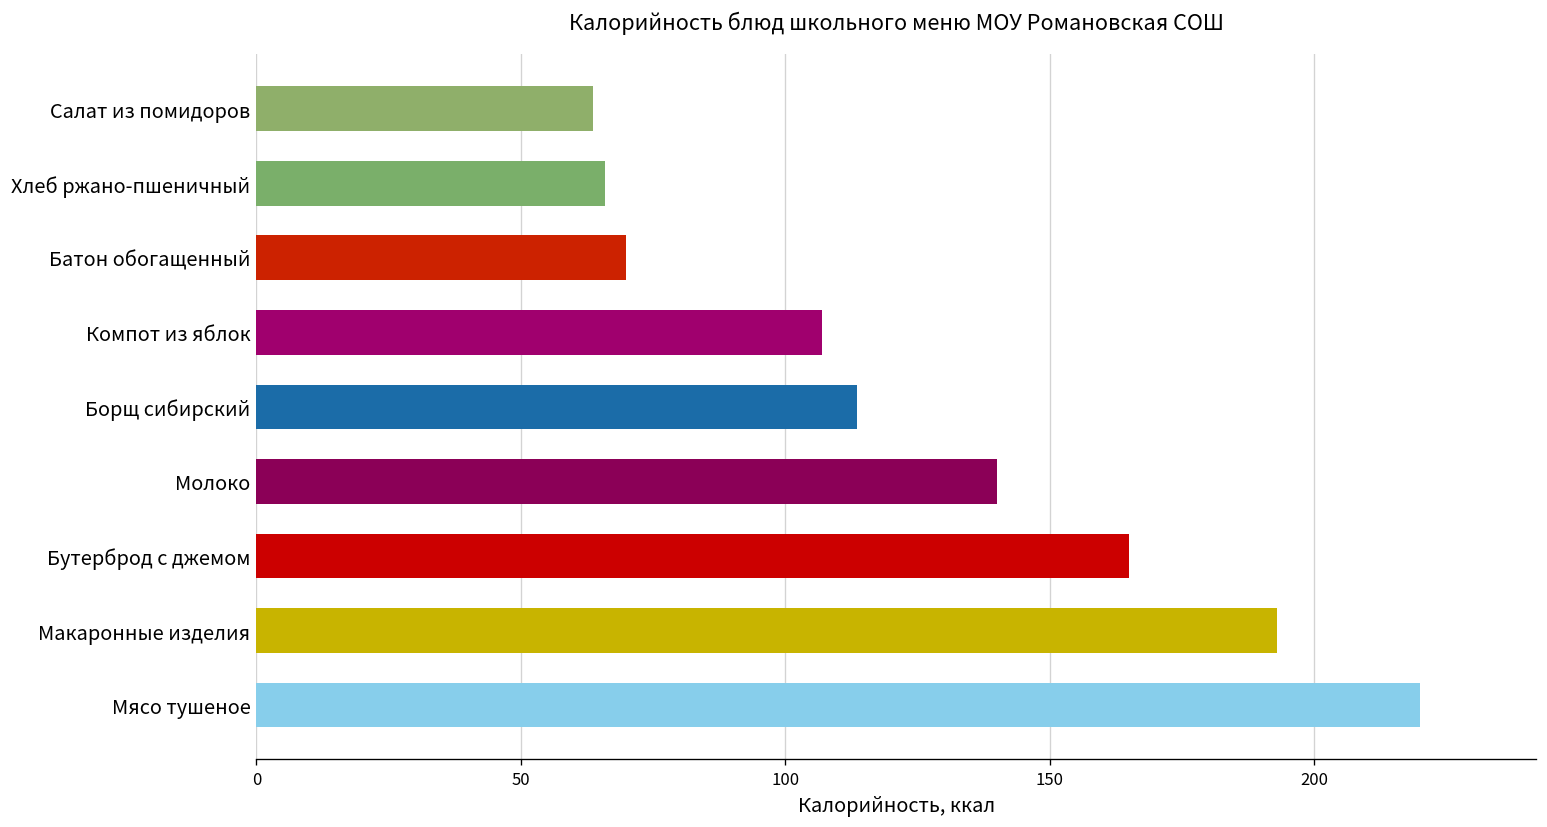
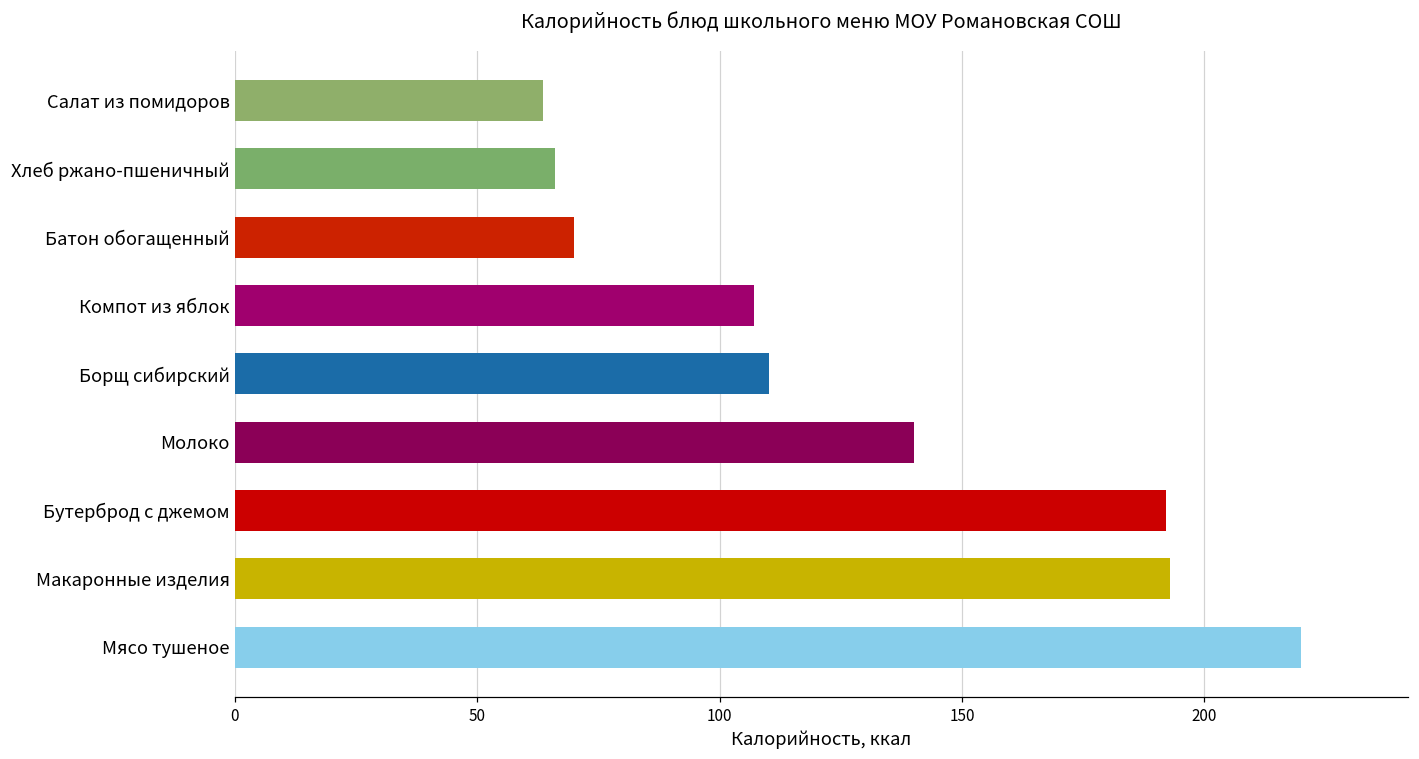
Борщ сибирский: 114 -> 110
Бутерброд с джемом: 165 -> 192
